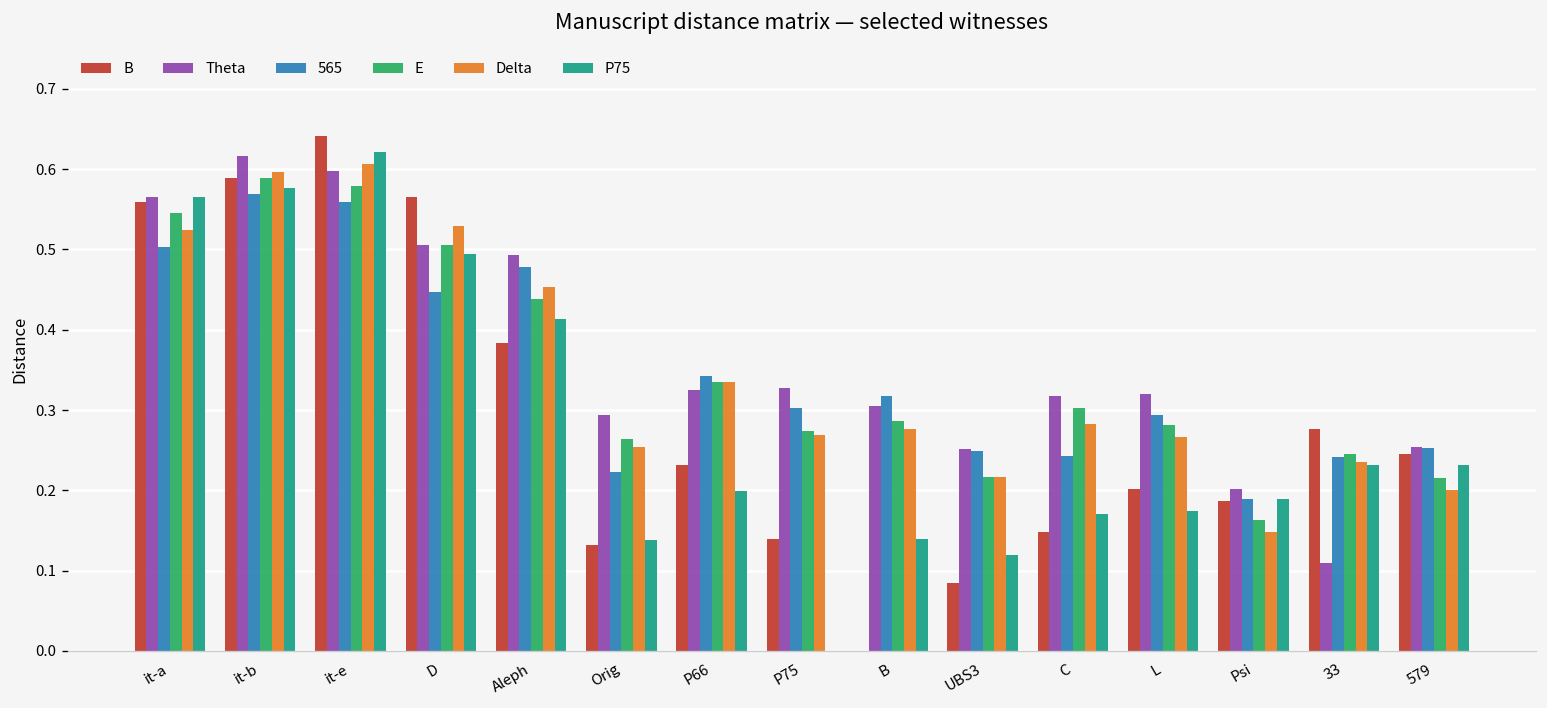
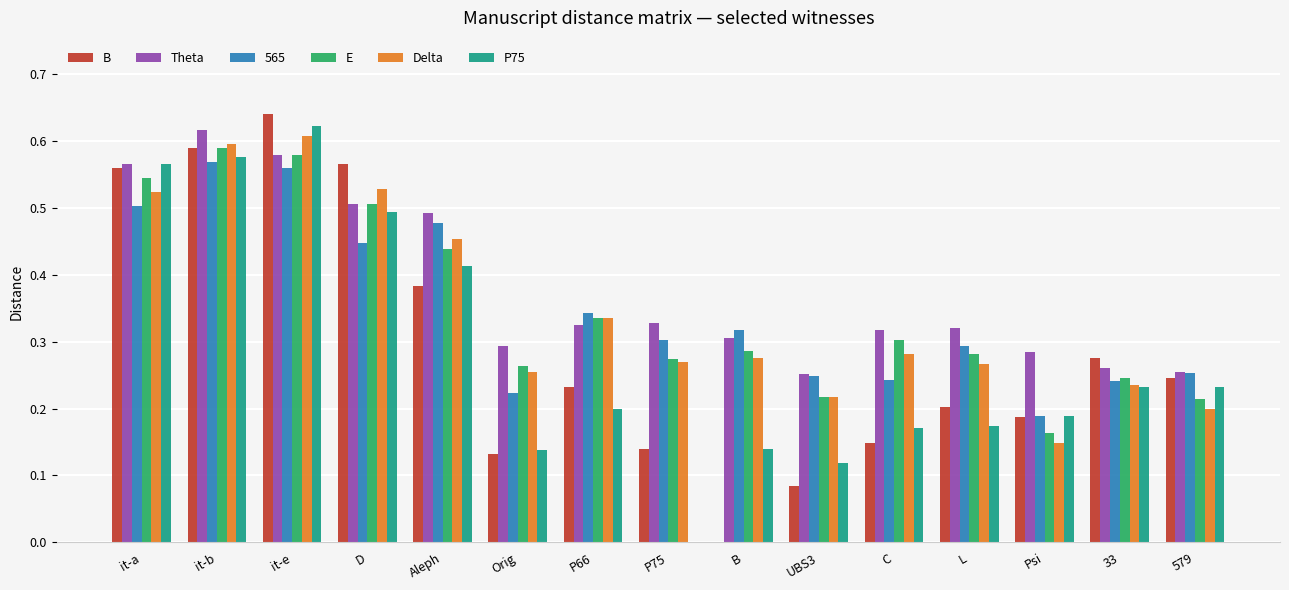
Theta, it-e: 0.60 -> 0.58
Theta, Psi: 0.20 -> 0.29
Theta, 33: 0.11 -> 0.26
